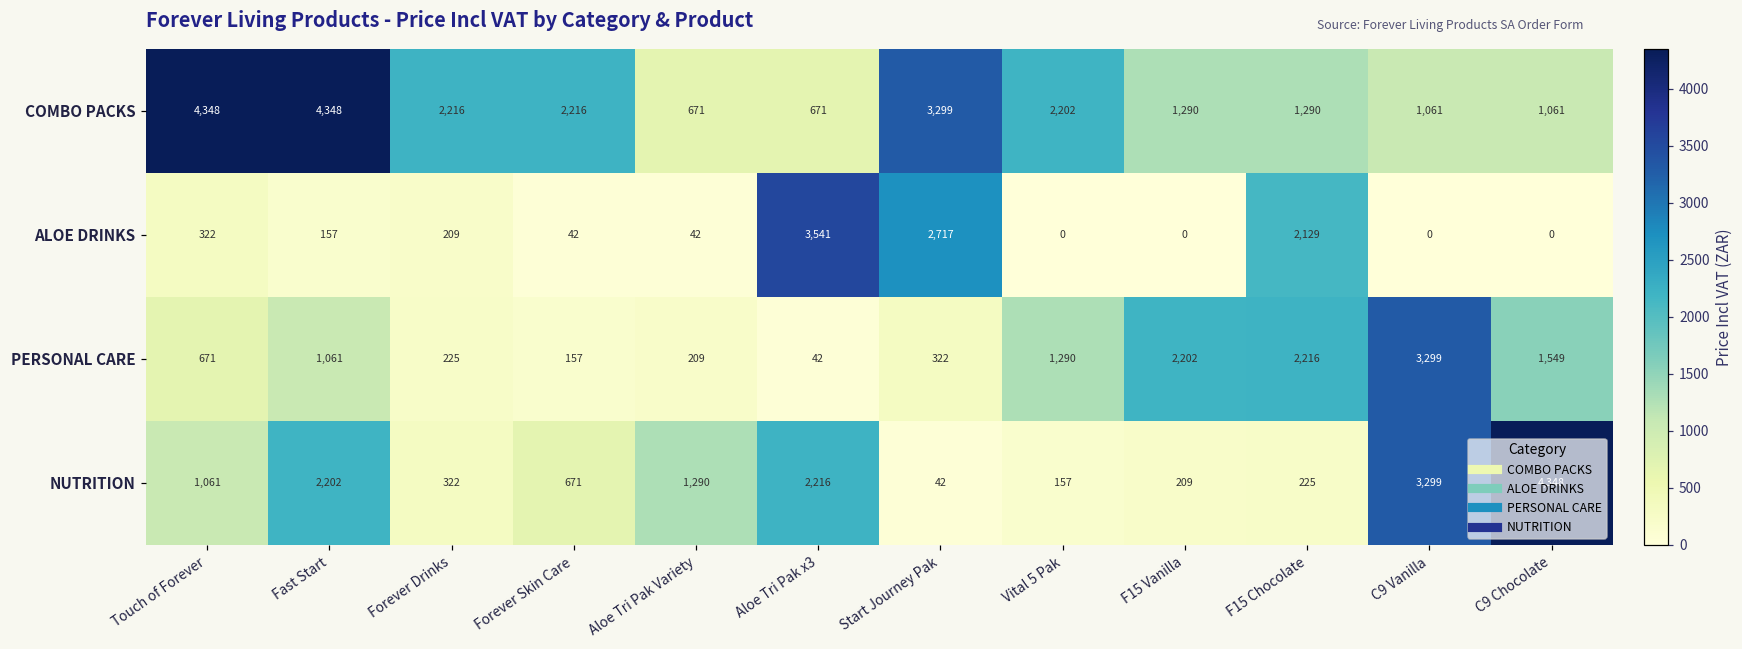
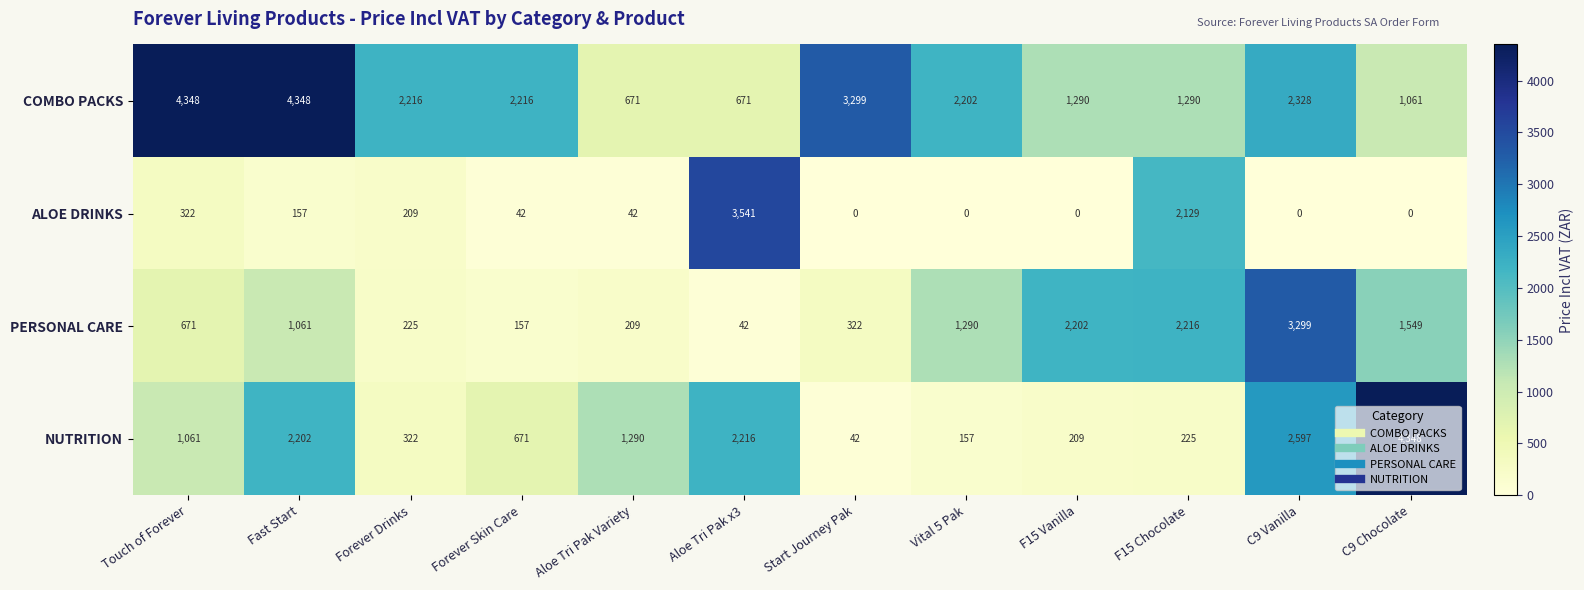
COMBO PACKS, C9 Vanilla: 1,061 -> 2,328
ALOE DRINKS, Start Journey Pak: 2,717 -> 0
NUTRITION, C9 Vanilla: 3,299 -> 2,597
